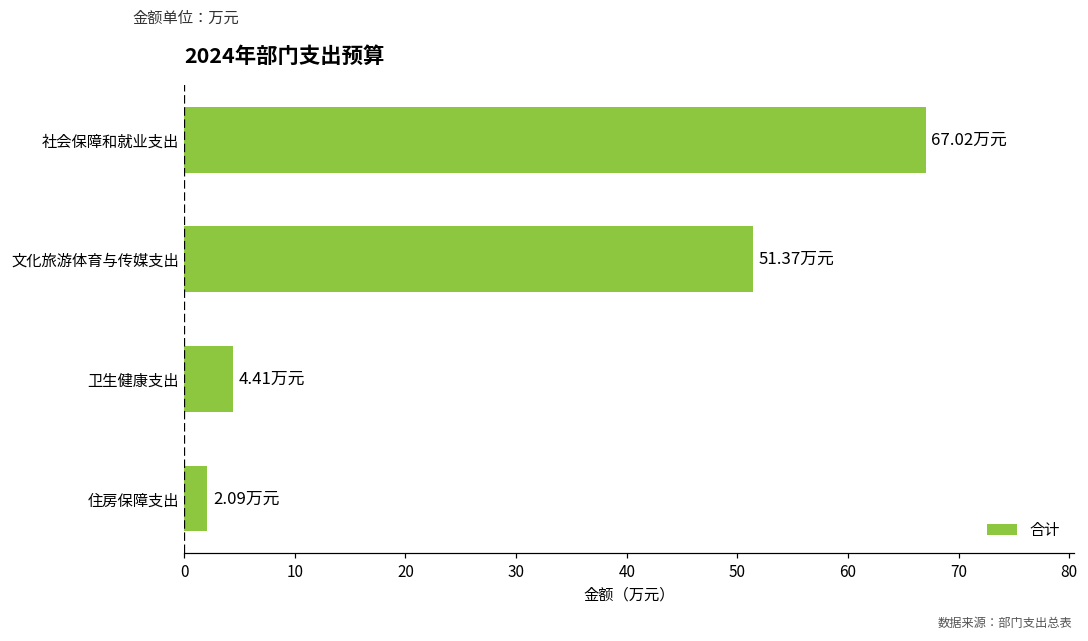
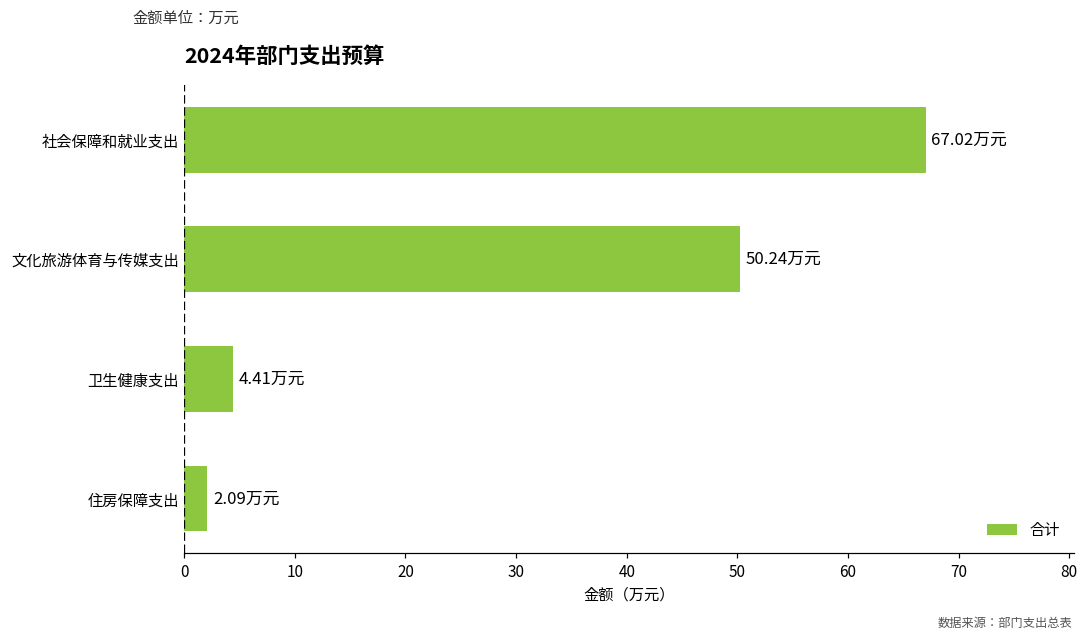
文化旅游体育与传媒支出: 51.37 -> 50.24
